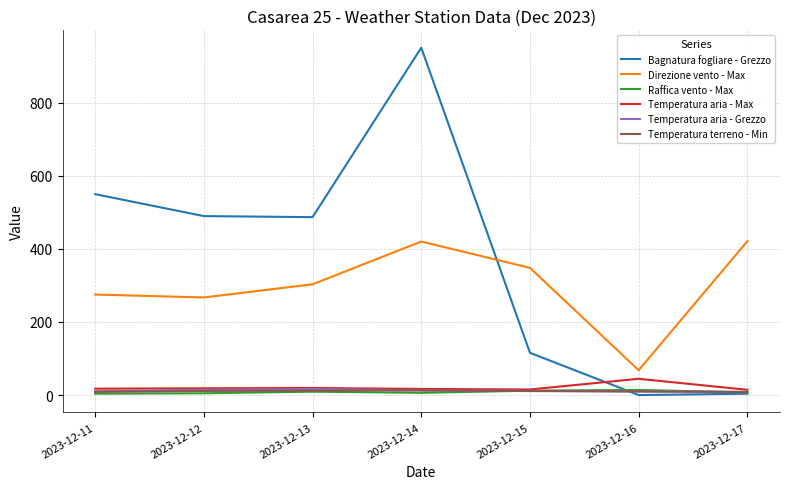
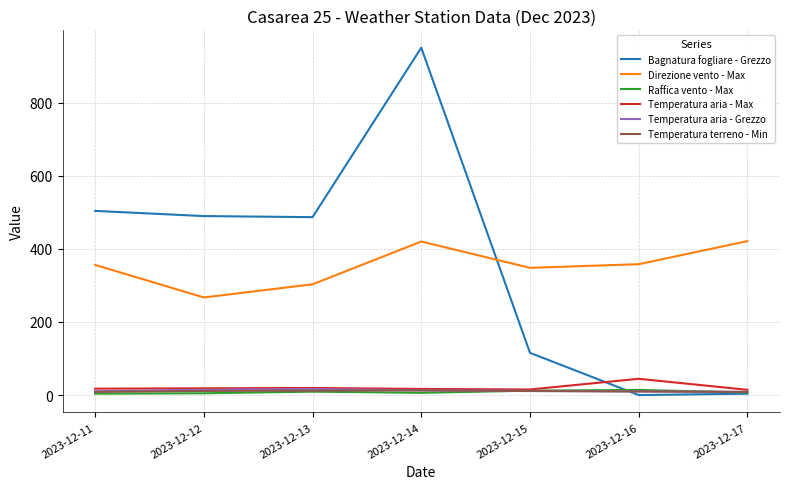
Bagnatura fogliare - Grezzo, 2023-12-11: 550 -> 500
Direzione vento - Max, 2023-12-11: 280 -> 360
Direzione vento - Max, 2023-12-16: 70 -> 360
